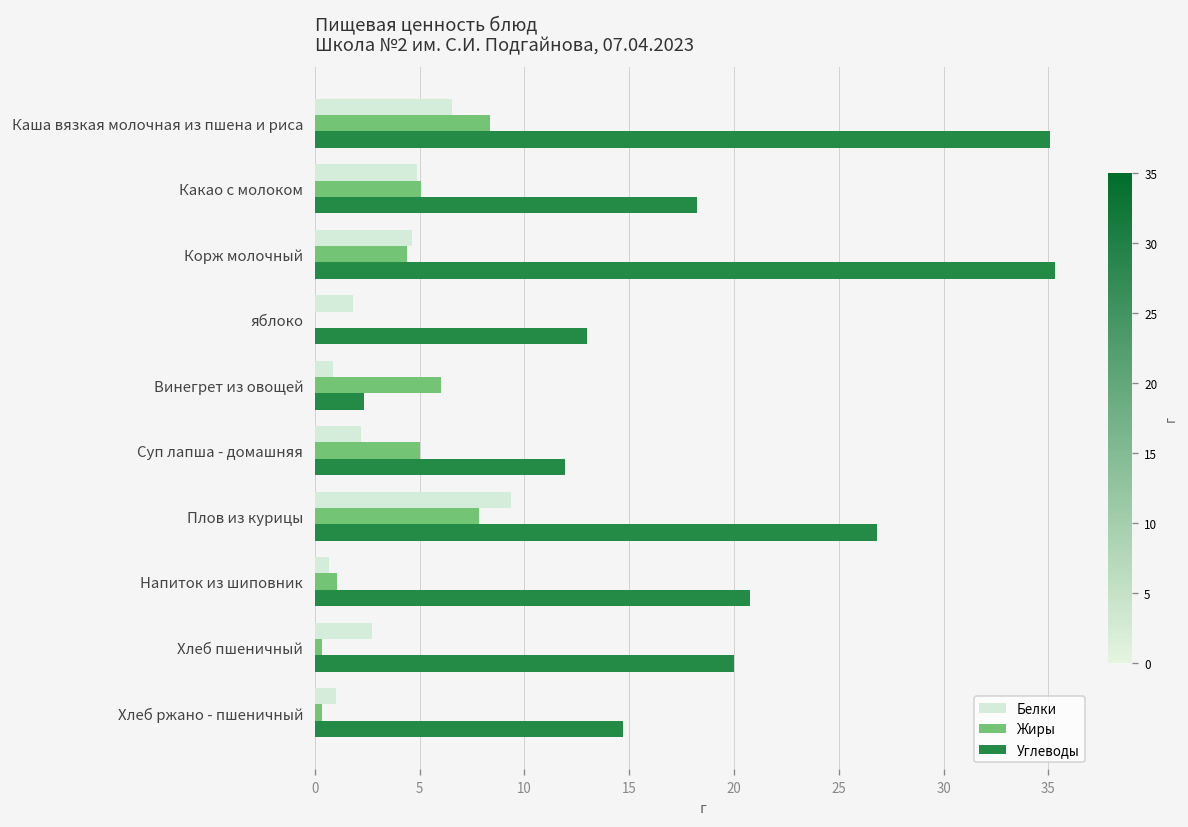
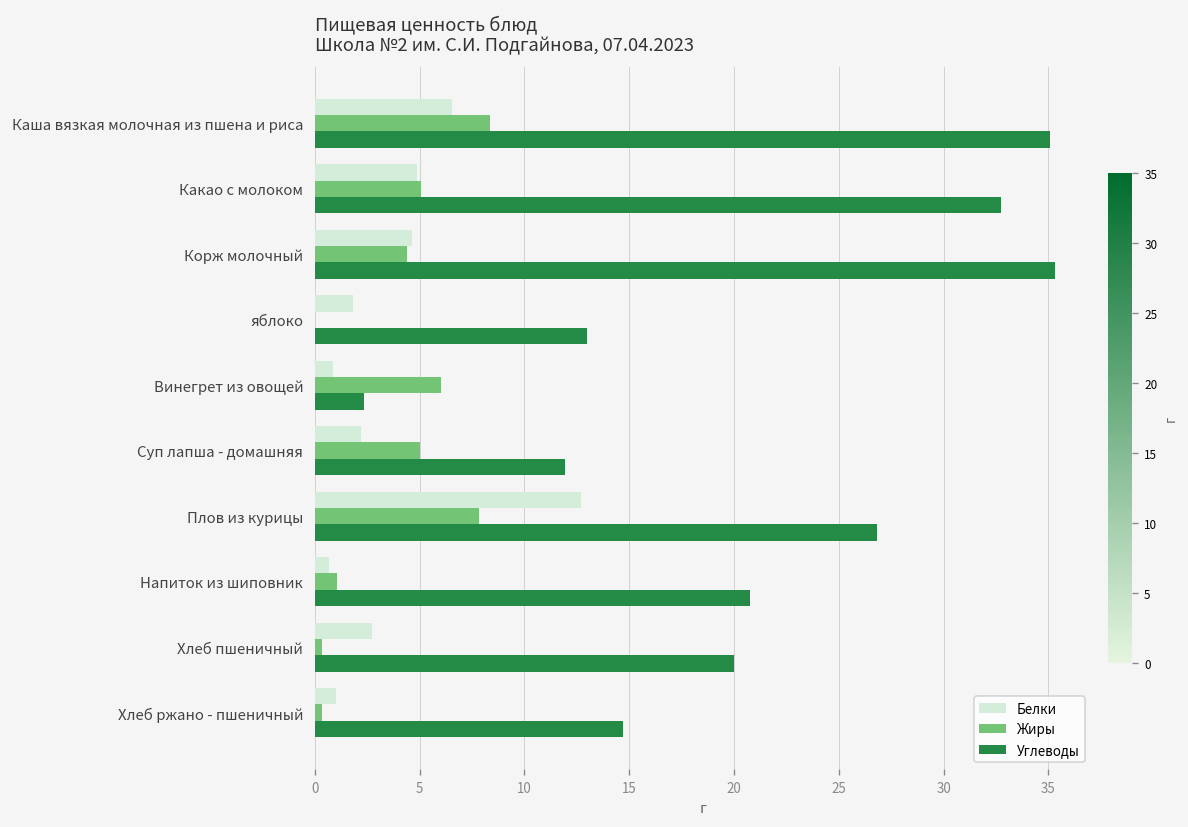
Углеводы, Какао с молоком: 18.2 -> 32.7
Белки, Плов из курицы: 9.4 -> 12.7
